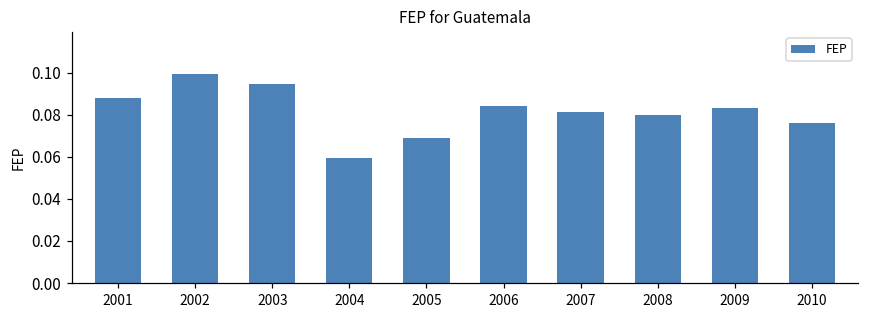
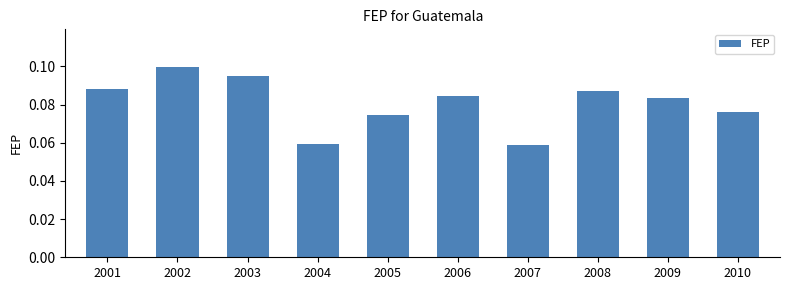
2005: 0.069 -> 0.074
2007: 0.082 -> 0.059
2008: 0.080 -> 0.087
